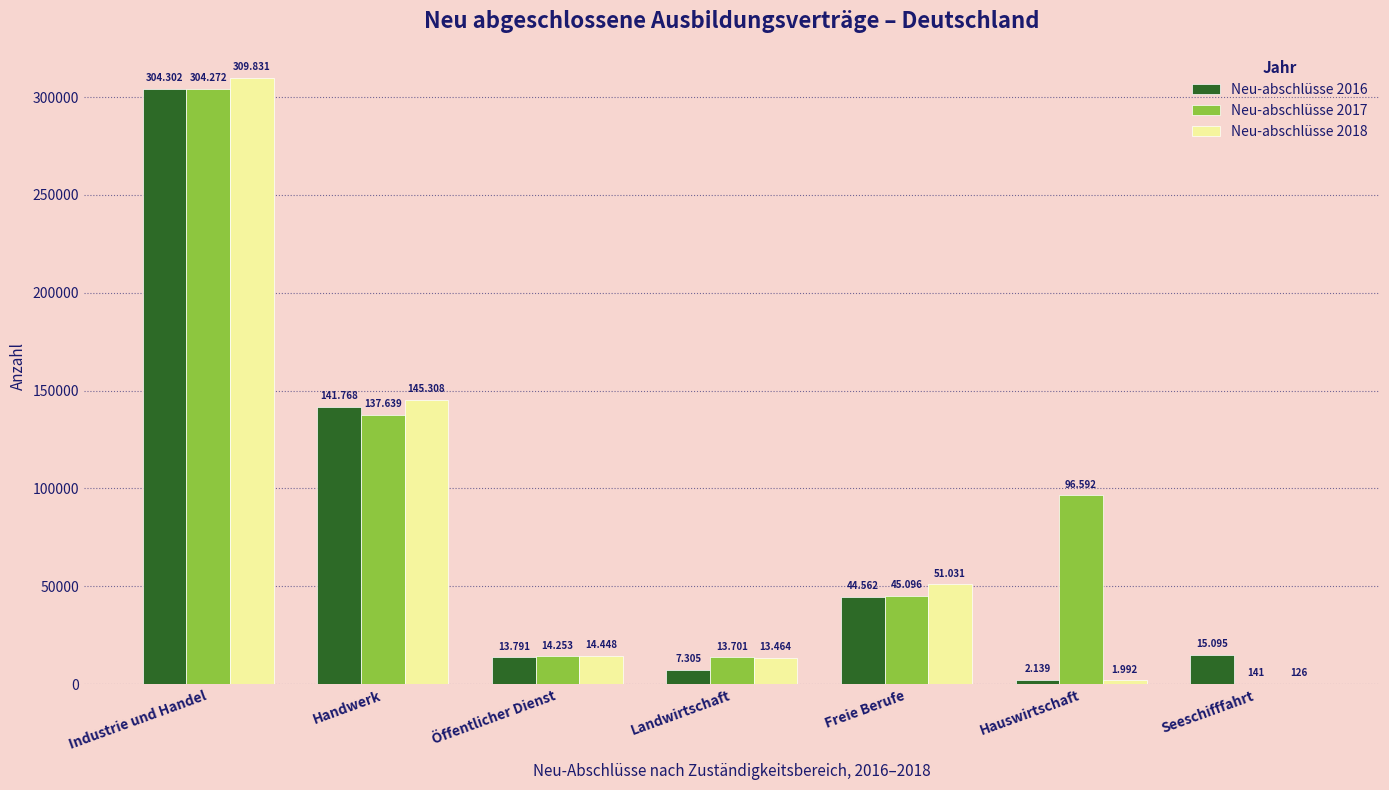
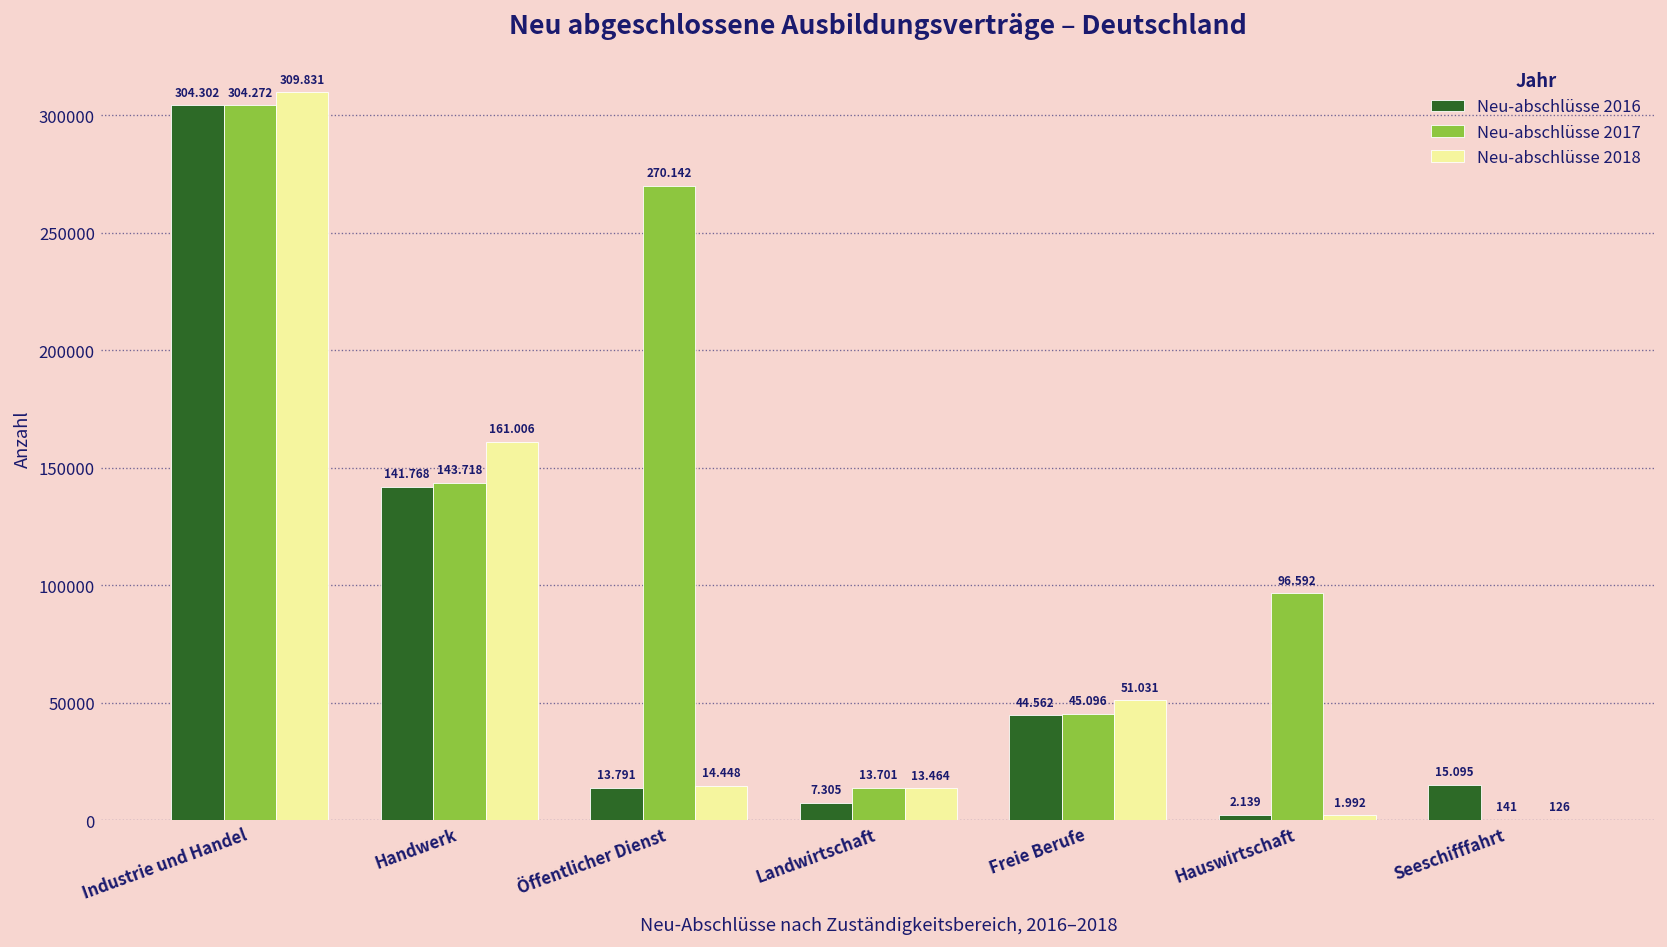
Neu-abschlüsse 2017, Handwerk: 137.639 -> 143.718
Neu-abschlüsse 2018, Handwerk: 145.308 -> 161.006
Neu-abschlüsse 2017, Öffentlicher Dienst: 14.253 -> 270.142
